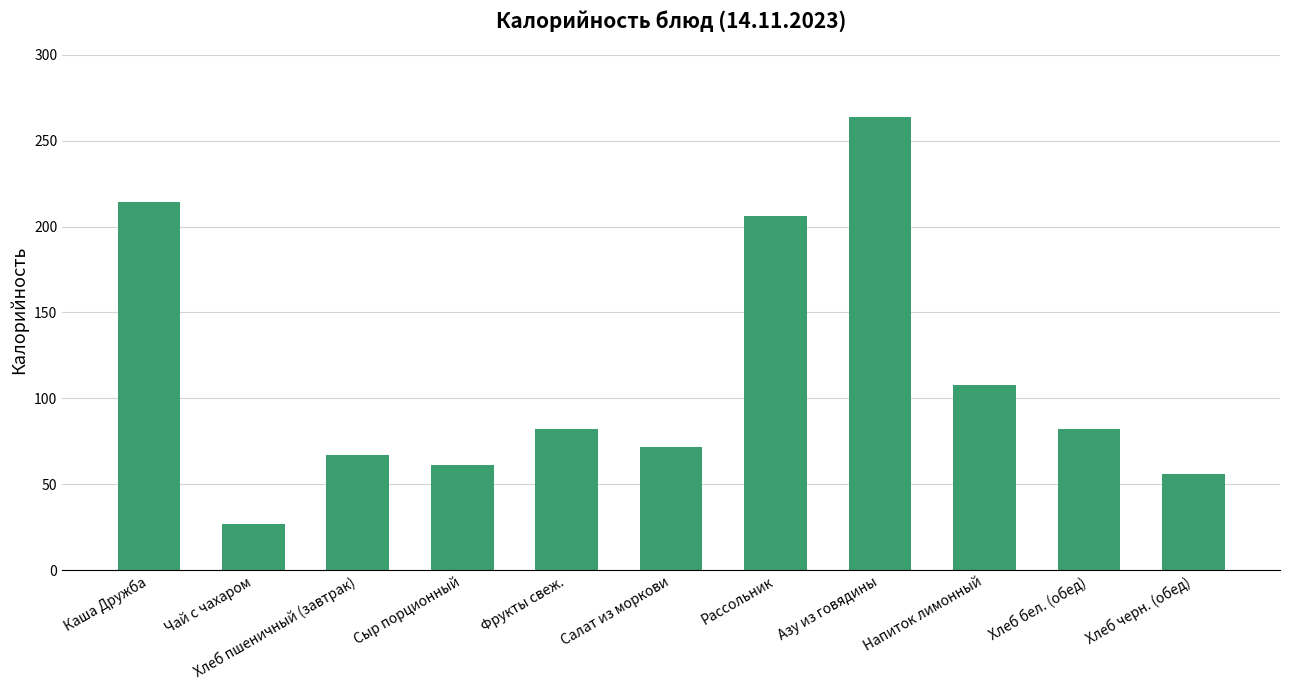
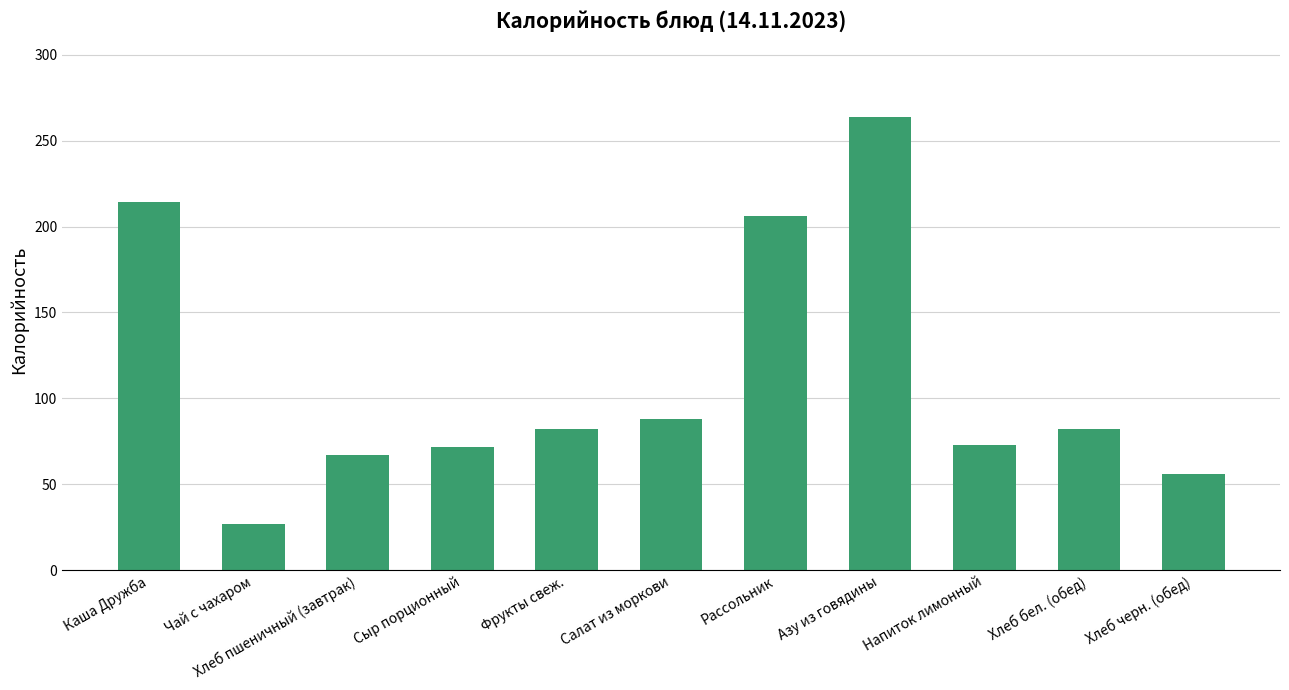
Сыр порционный: 61 -> 72
Салат из моркови: 72 -> 88
Напиток лимонный: 108 -> 73
